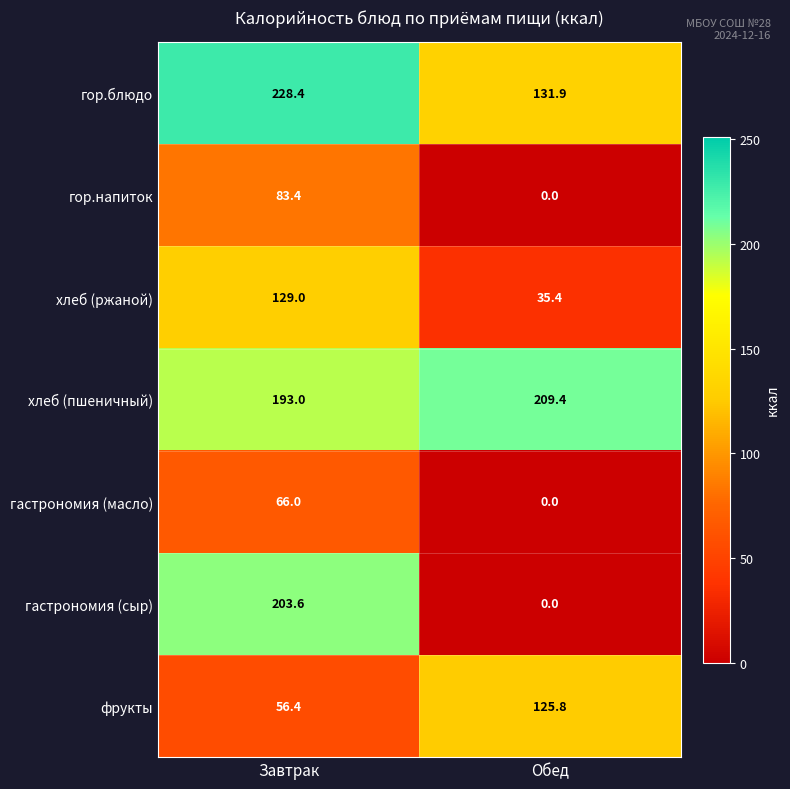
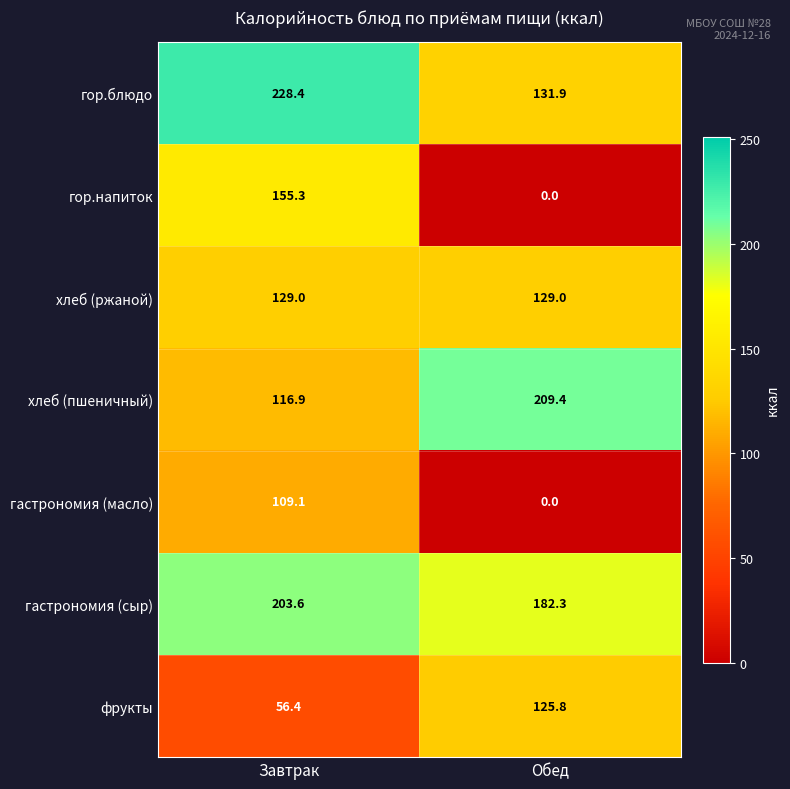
гор.напиток, Завтрак: 83.4 -> 155.3
хлеб (ржаной), Обед: 35.4 -> 129.0
хлеб (пшеничный), Завтрак: 193.0 -> 116.9
гастрономия (масло), Завтрак: 66.0 -> 109.1
гастрономия (сыр), Обед: 0.0 -> 182.3
